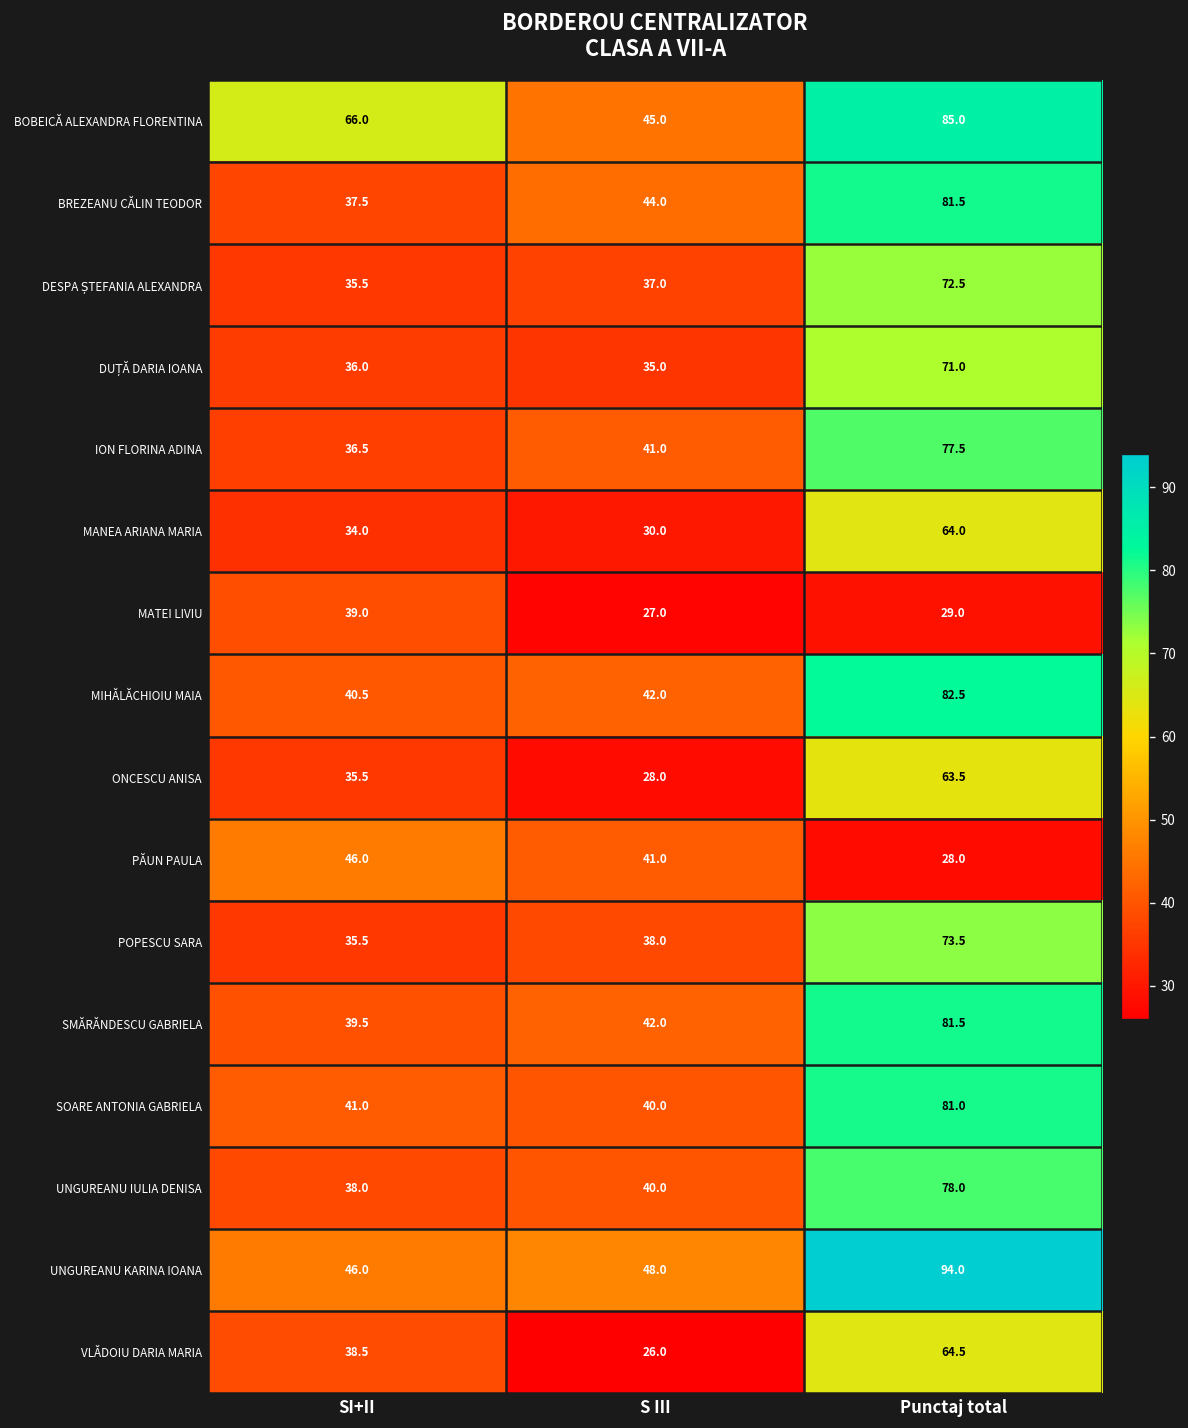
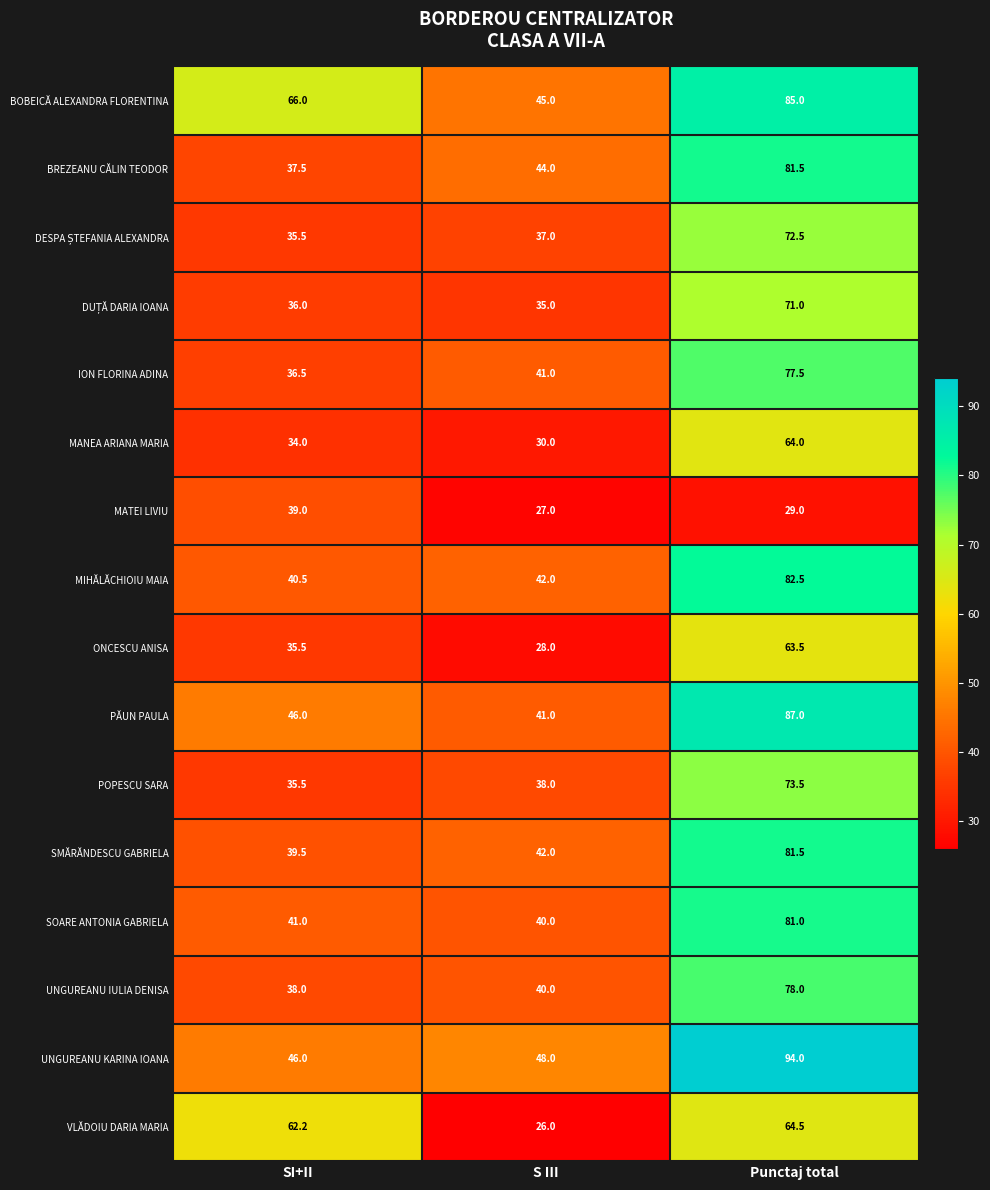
PĂUN PAULA, Punctaj total: 28.0 -> 87.0
VLĂDOIU DARIA MARIA, SI+II: 38.5 -> 62.2
